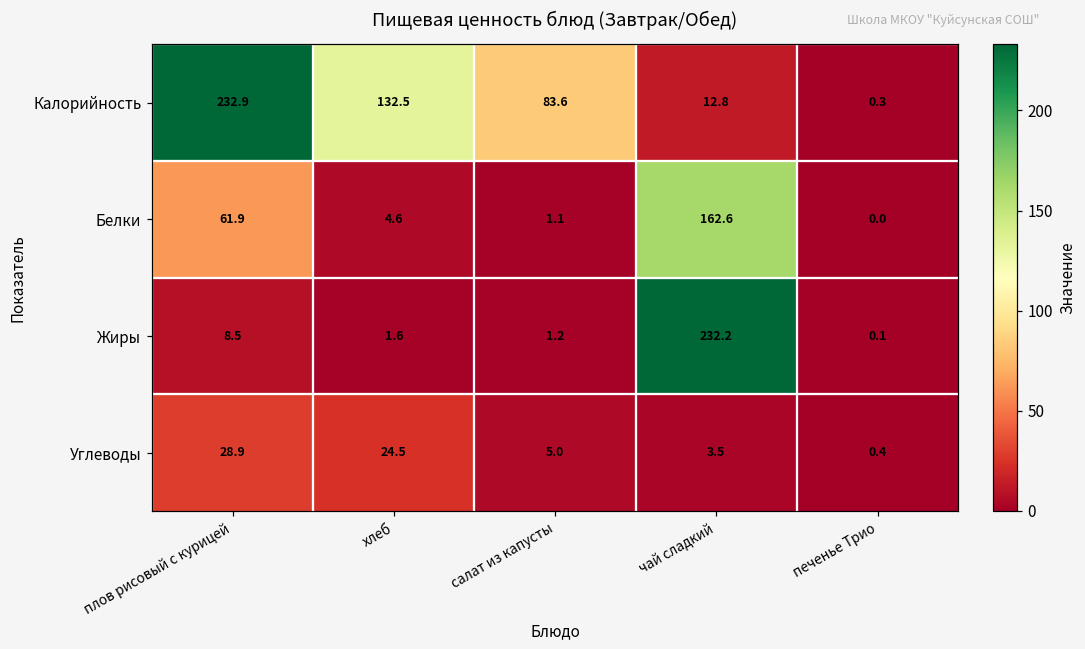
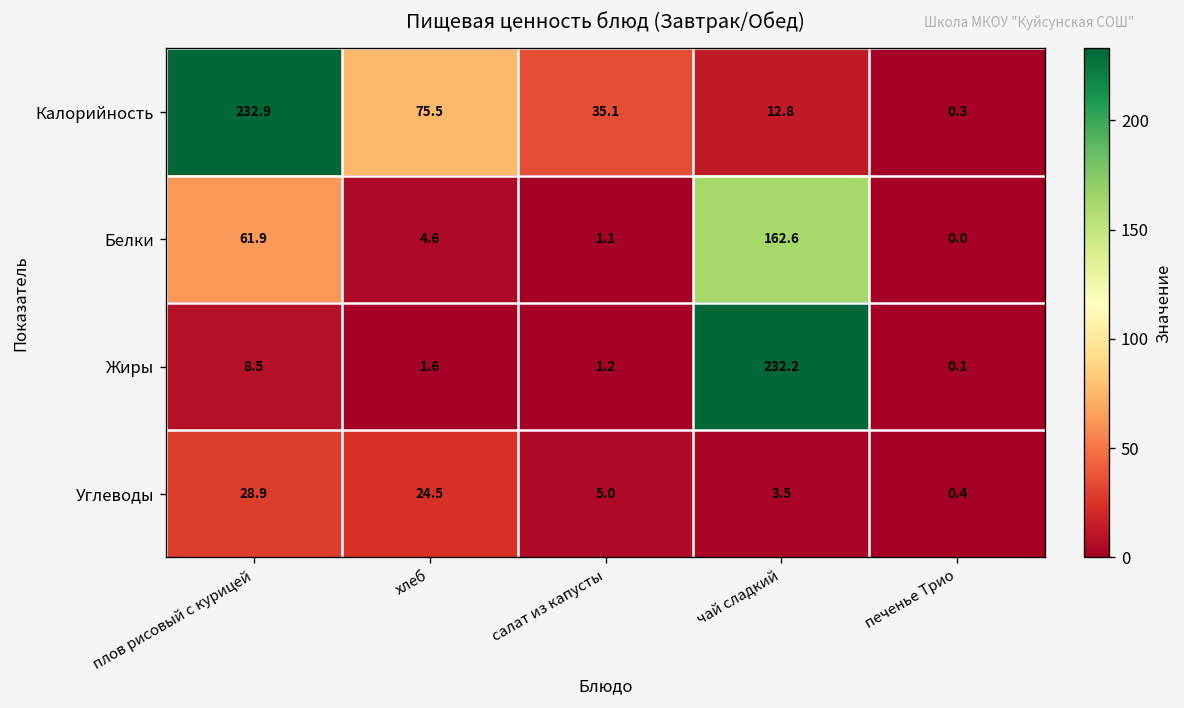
Калорийность, хлеб: 132.5 -> 75.5
Калорийность, салат из капусты: 83.6 -> 35.1
